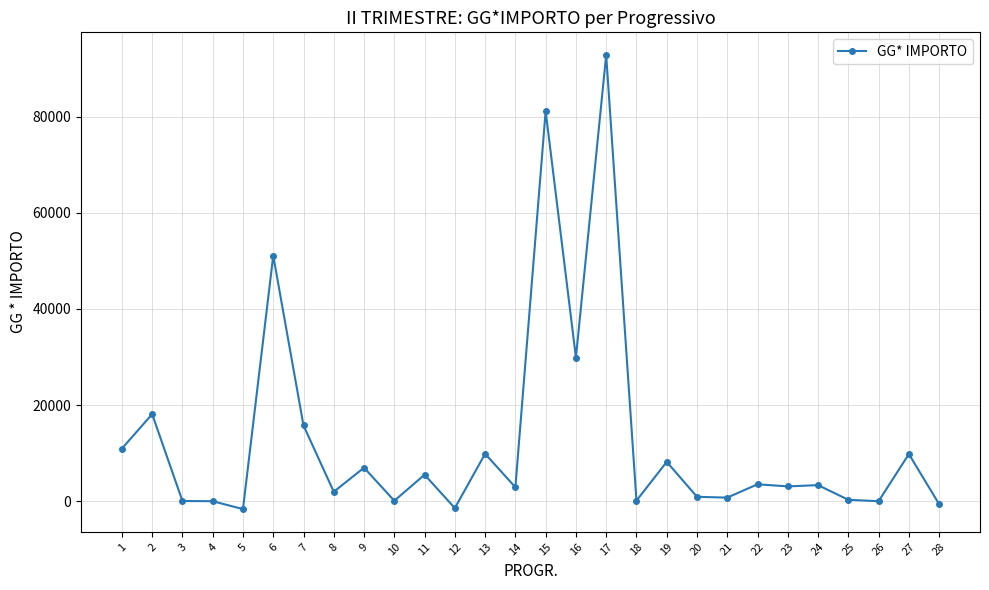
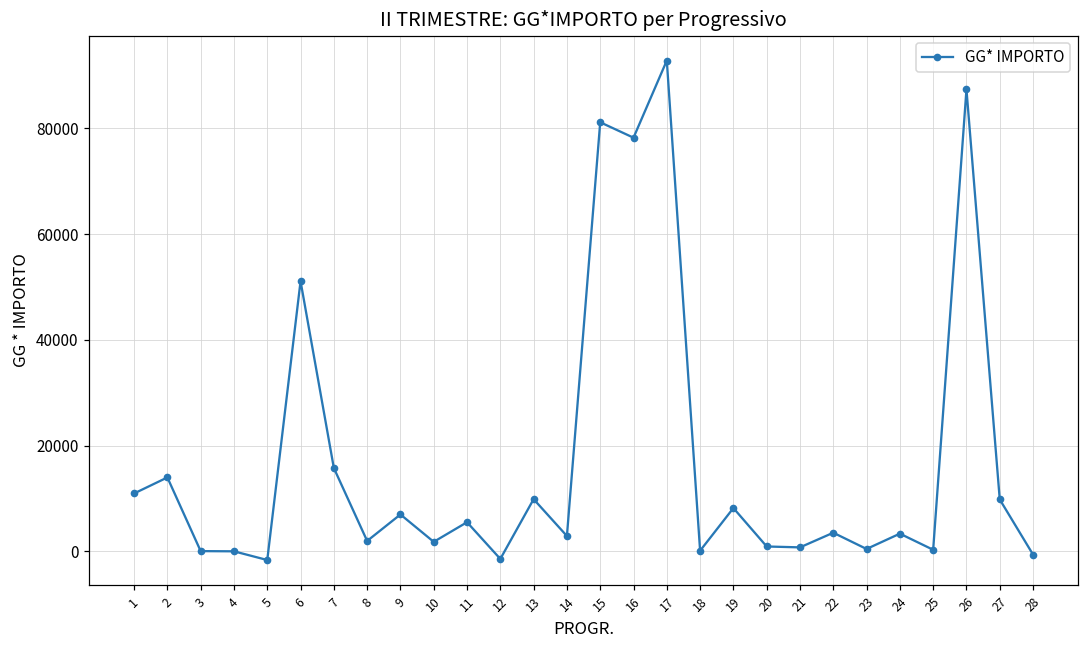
2: 18000 -> 14000
10: 0 -> 2000
16: 30000 -> 78000
23: 3000 -> 0
26: 0 -> 87000
